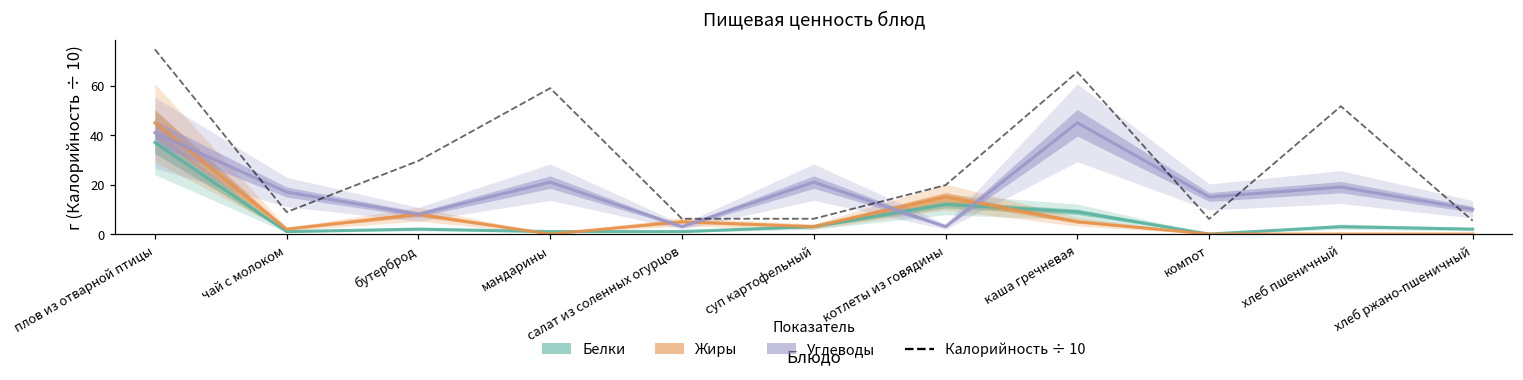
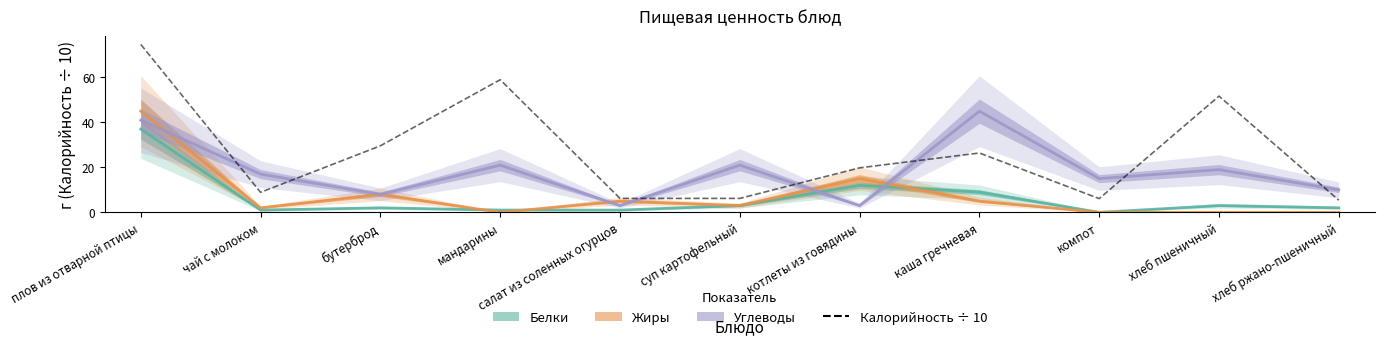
Калорийность ÷ 10, каша гречневая: 66 -> 26
